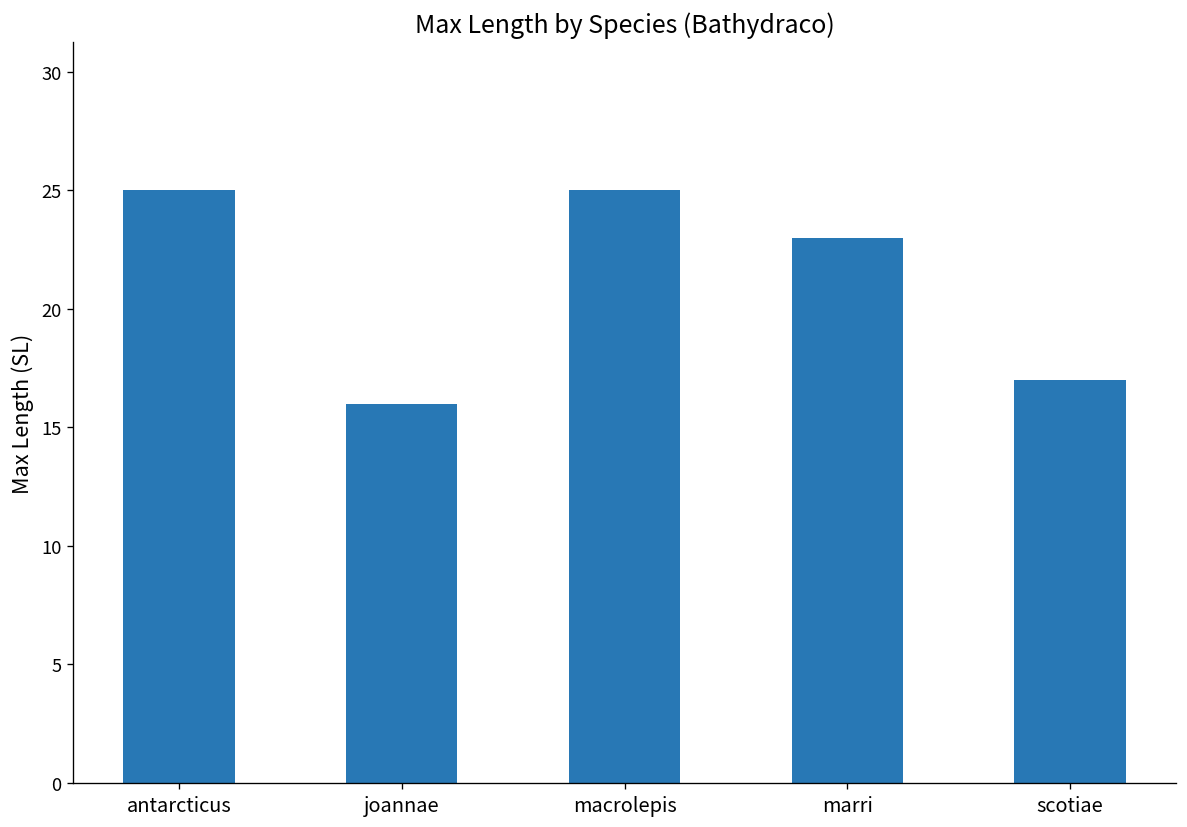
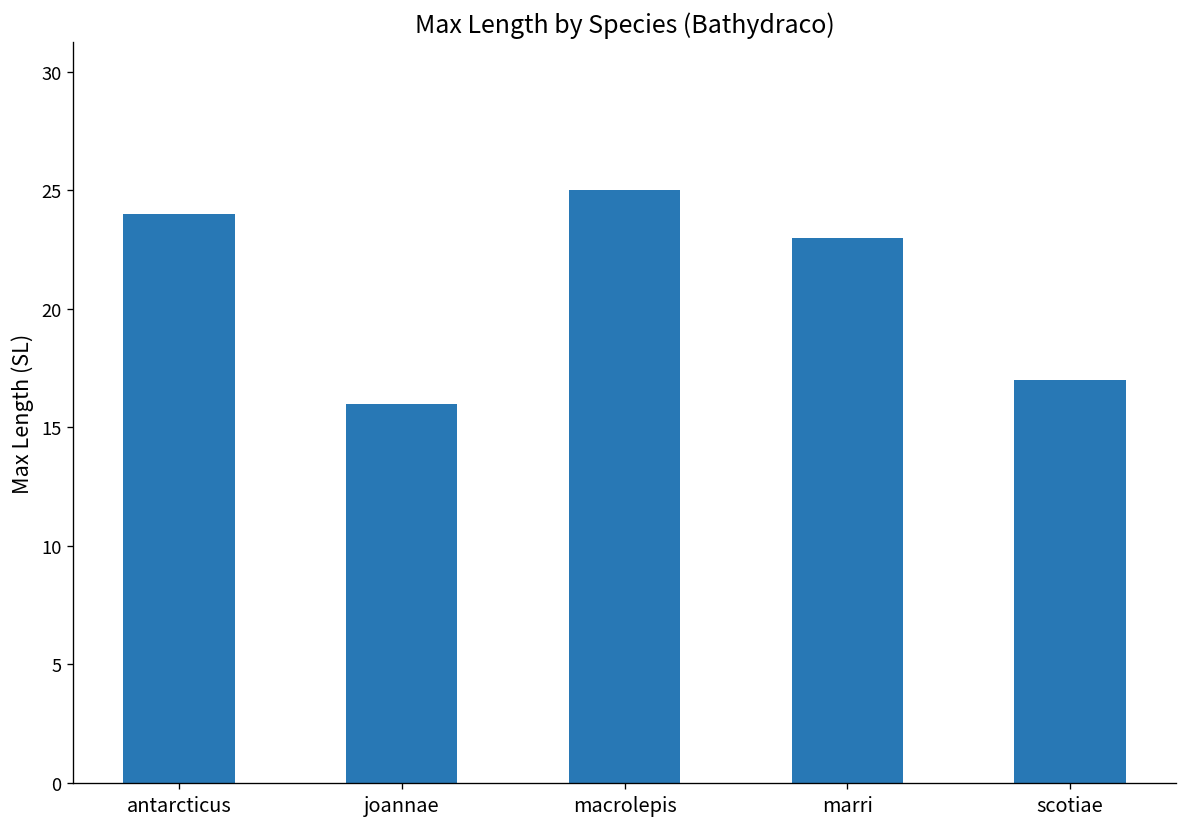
antarcticus: 25 -> 24
